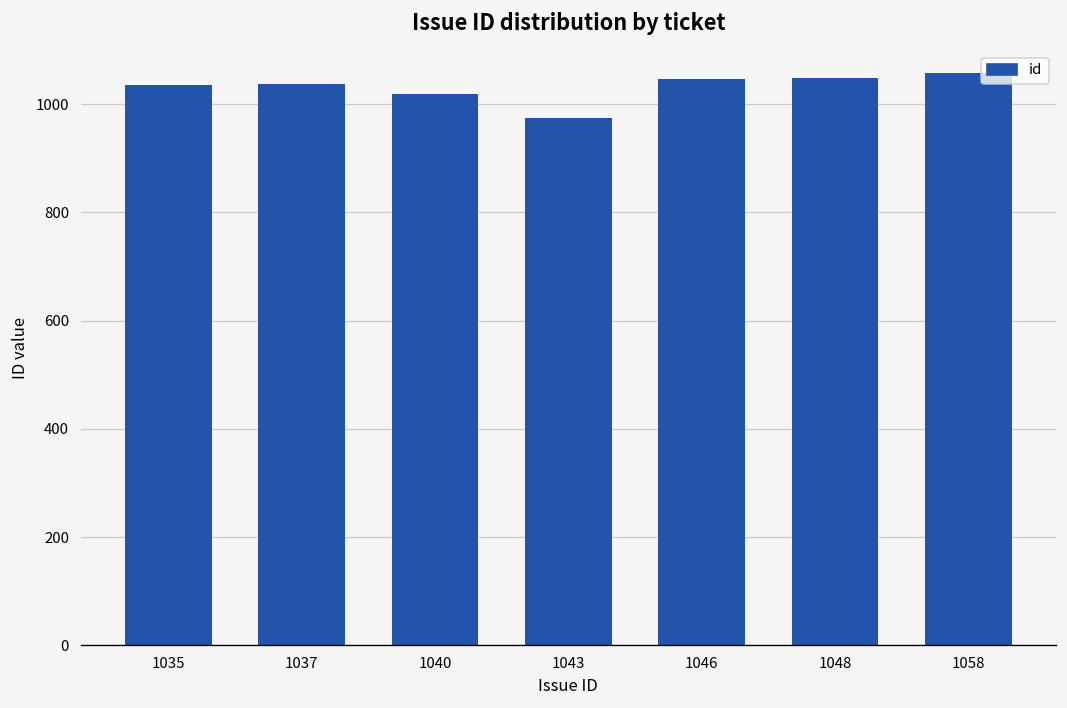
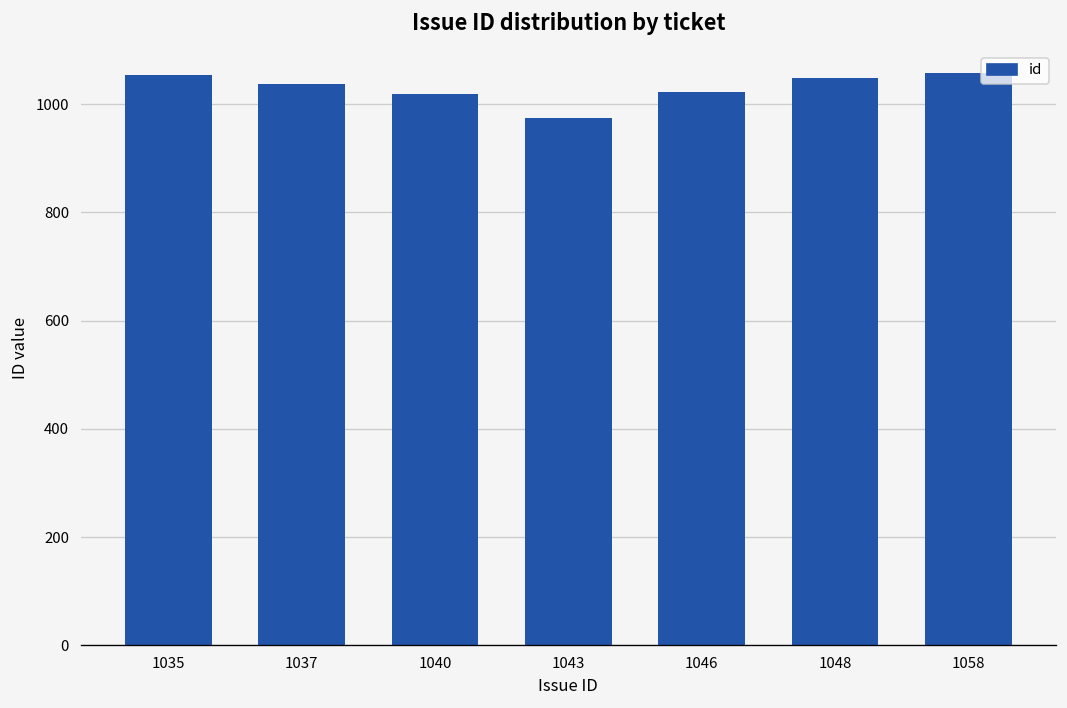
1035: 1040 -> 1050
1046: 1050 -> 1020
